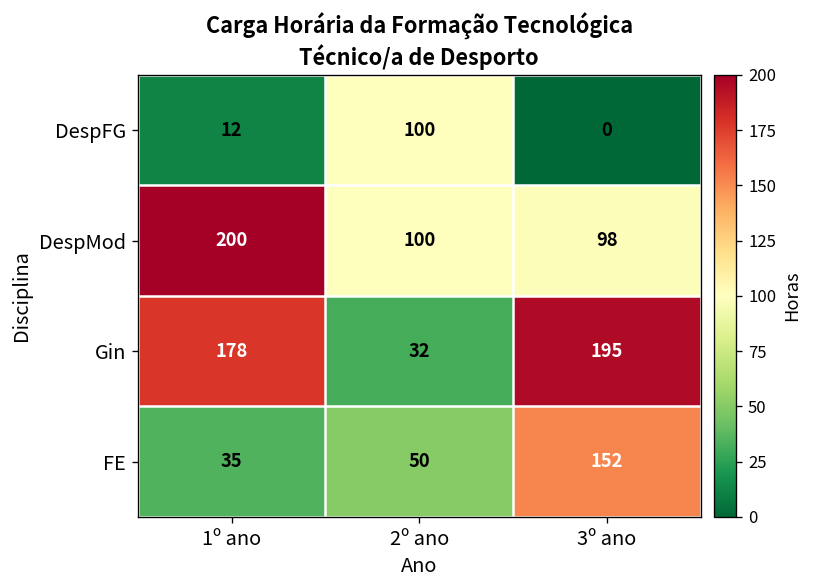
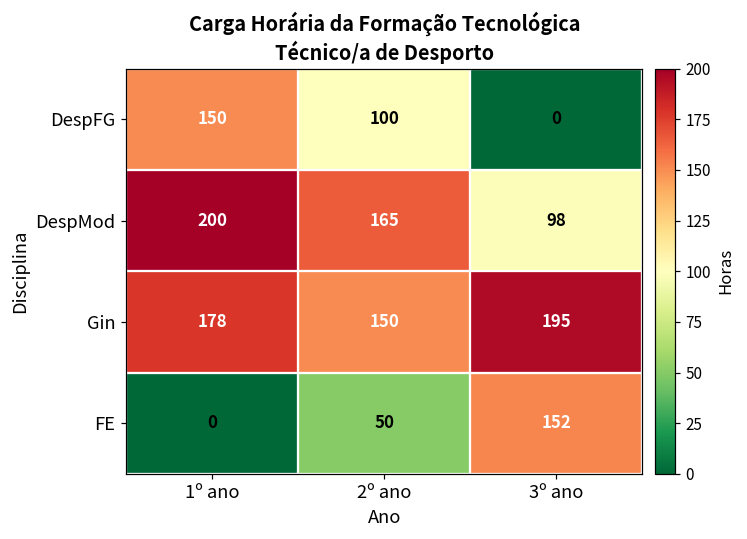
DespFG, 1º ano: 12 -> 150
DespMod, 2º ano: 100 -> 165
Gin, 2º ano: 32 -> 150
FE, 1º ano: 35 -> 0
